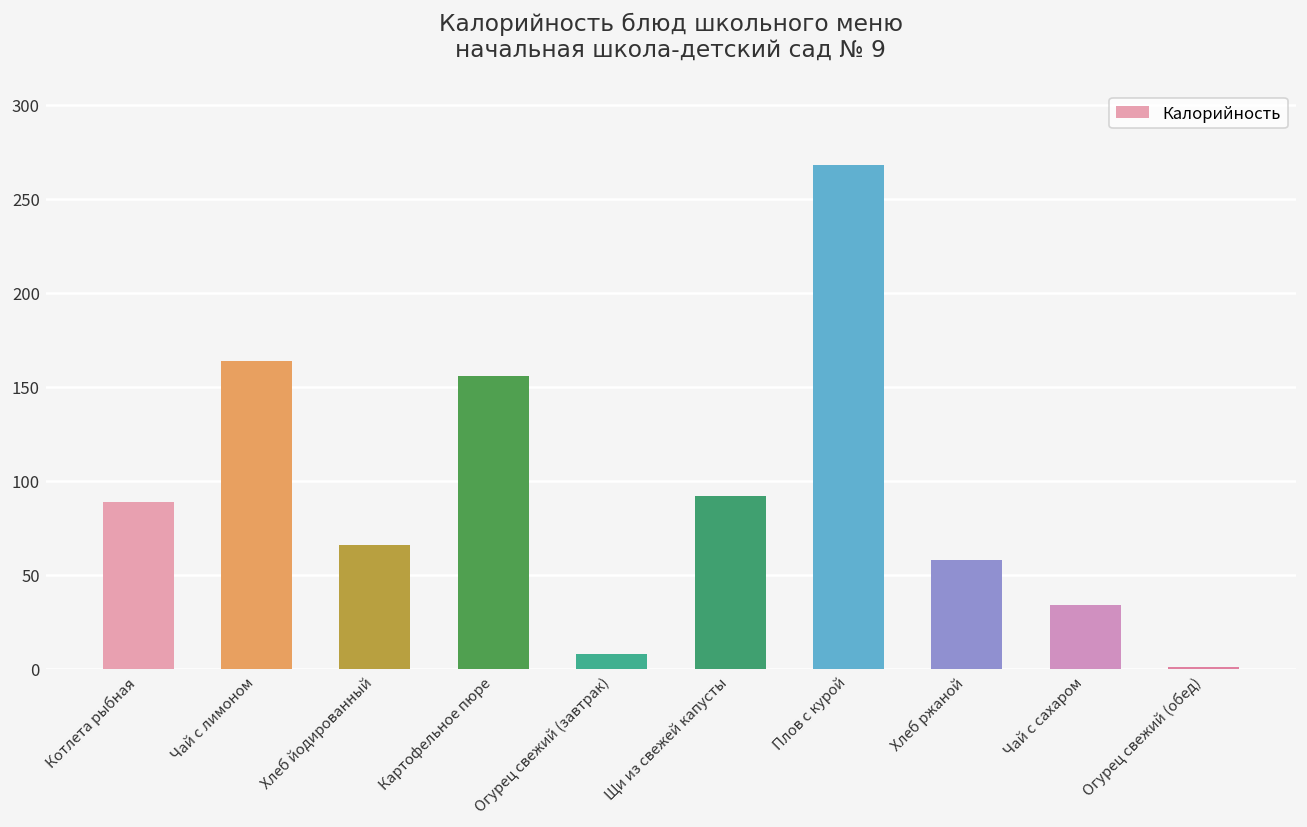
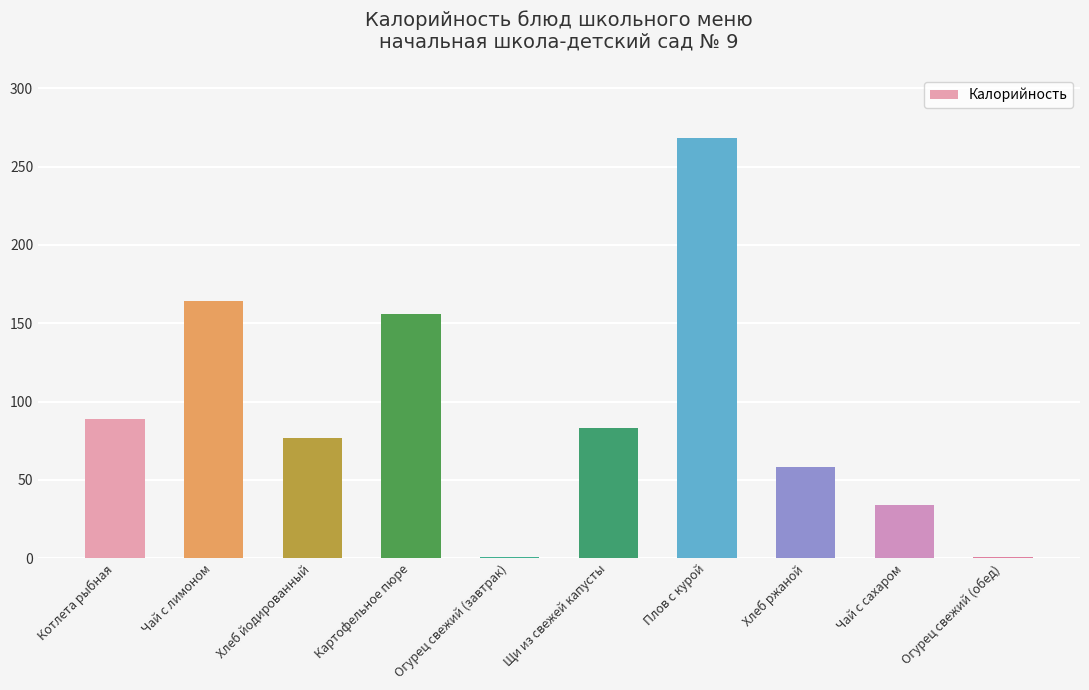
Хлеб йодированный: 66 -> 77
Огурец свежий (завтрак): 8 -> 1
Щи из свежей капусты: 92 -> 83
